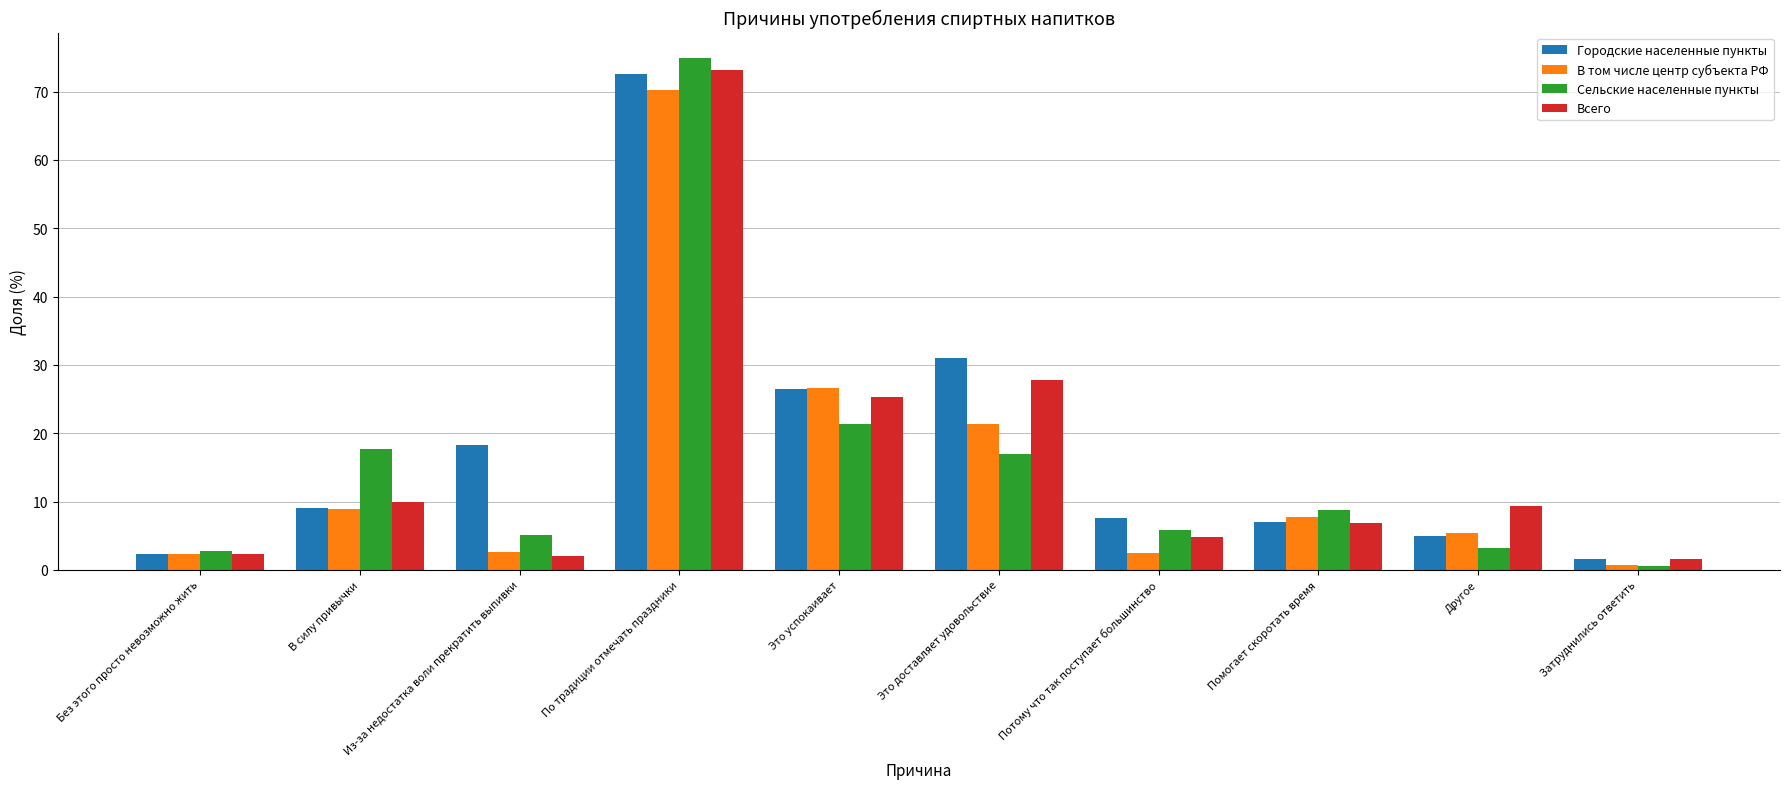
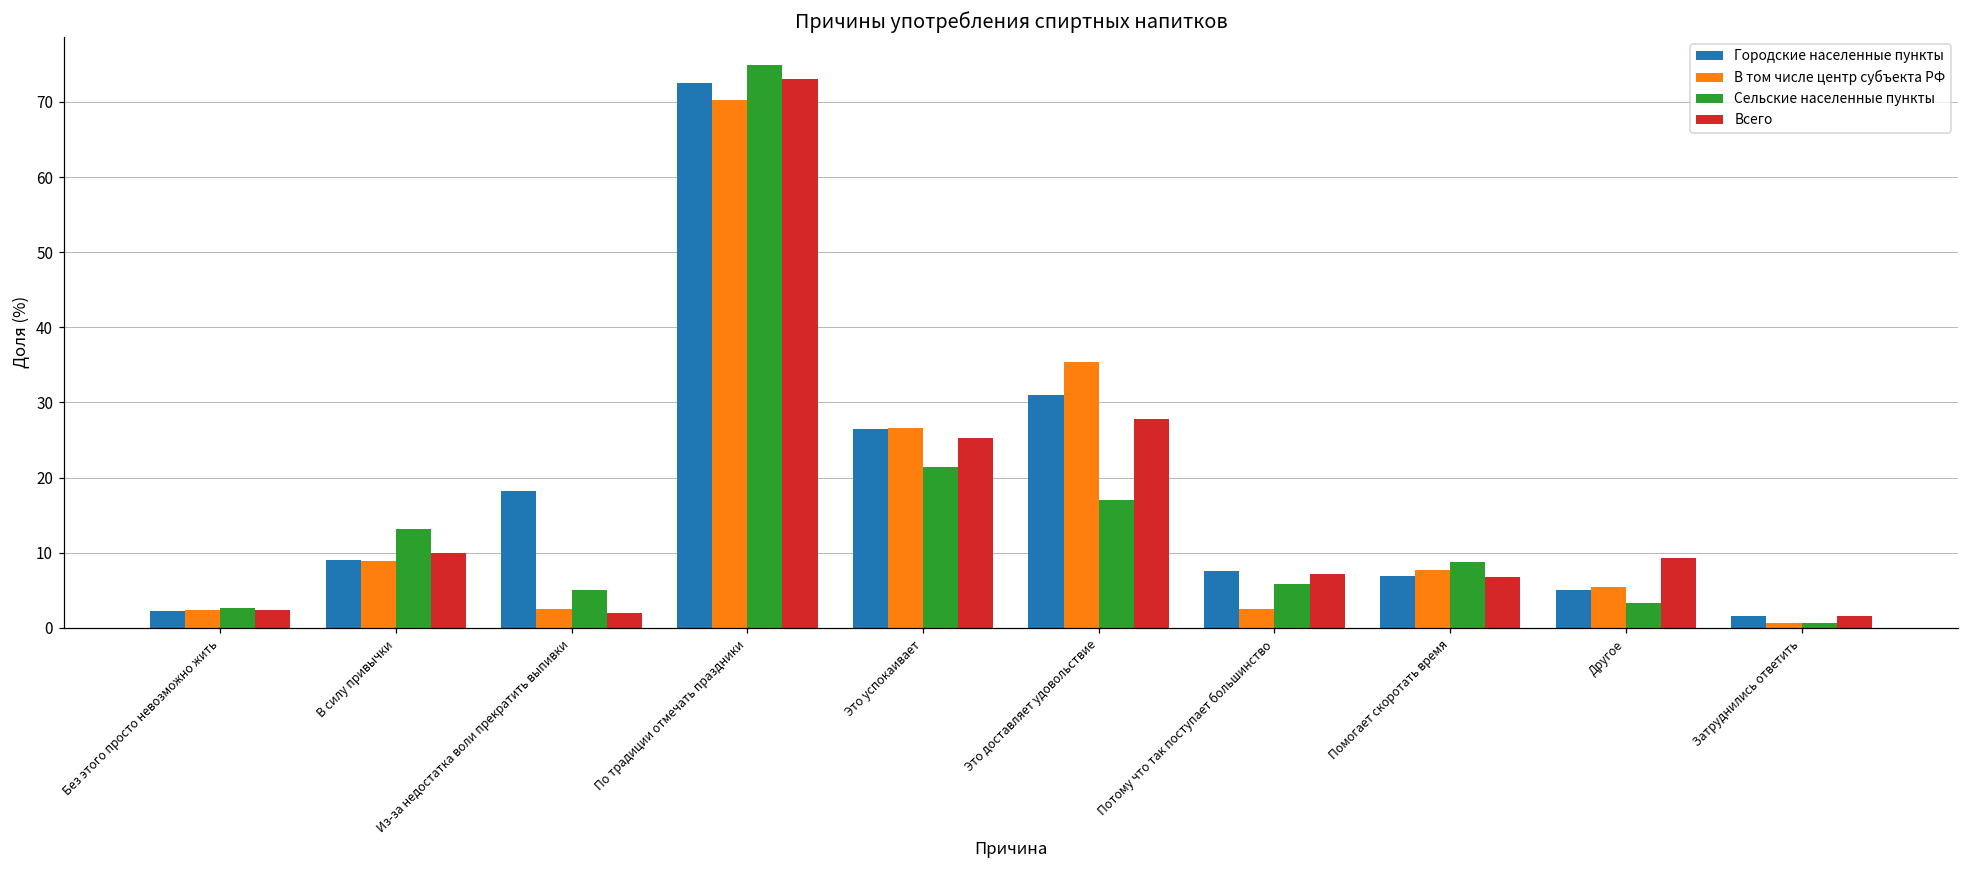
Сельские населенные пункты, В силу привычки: 18 -> 13
В том числе центр субъекта РФ, Это доставляет удовольствие: 21 -> 35
Всего, Потому что так поступает большинство: 5 -> 7
